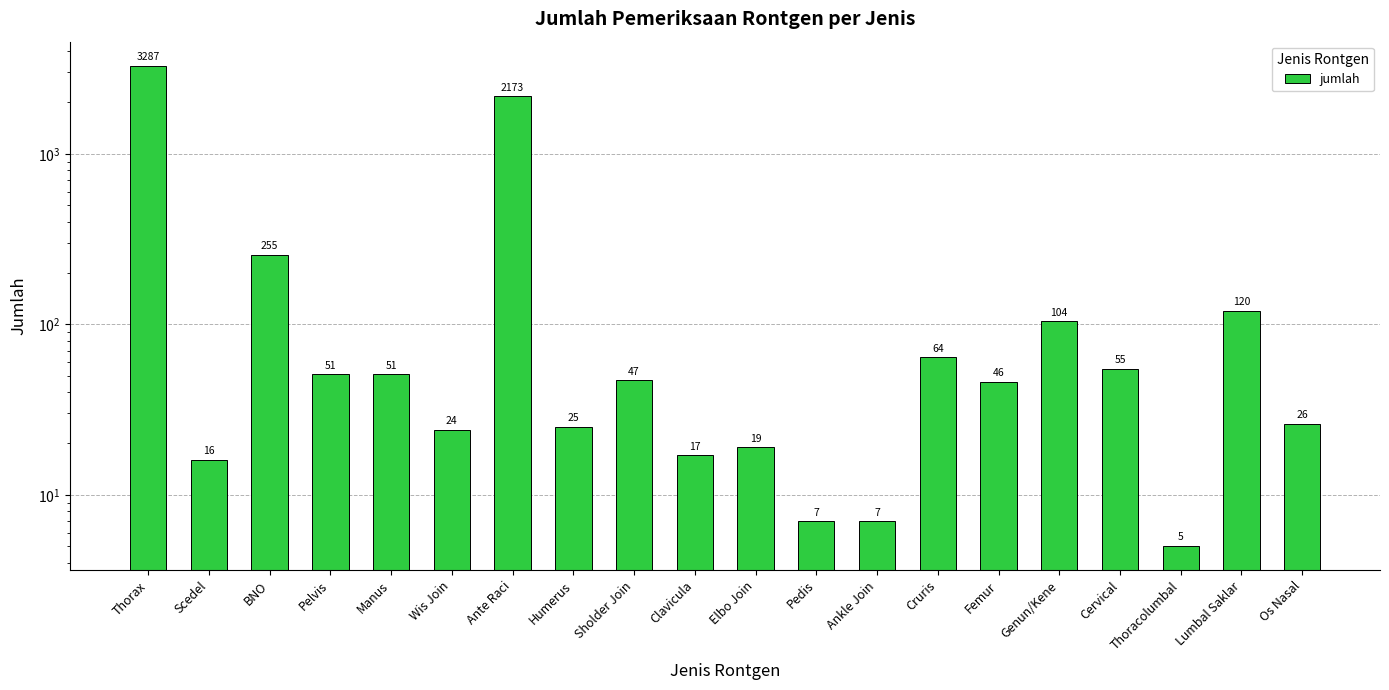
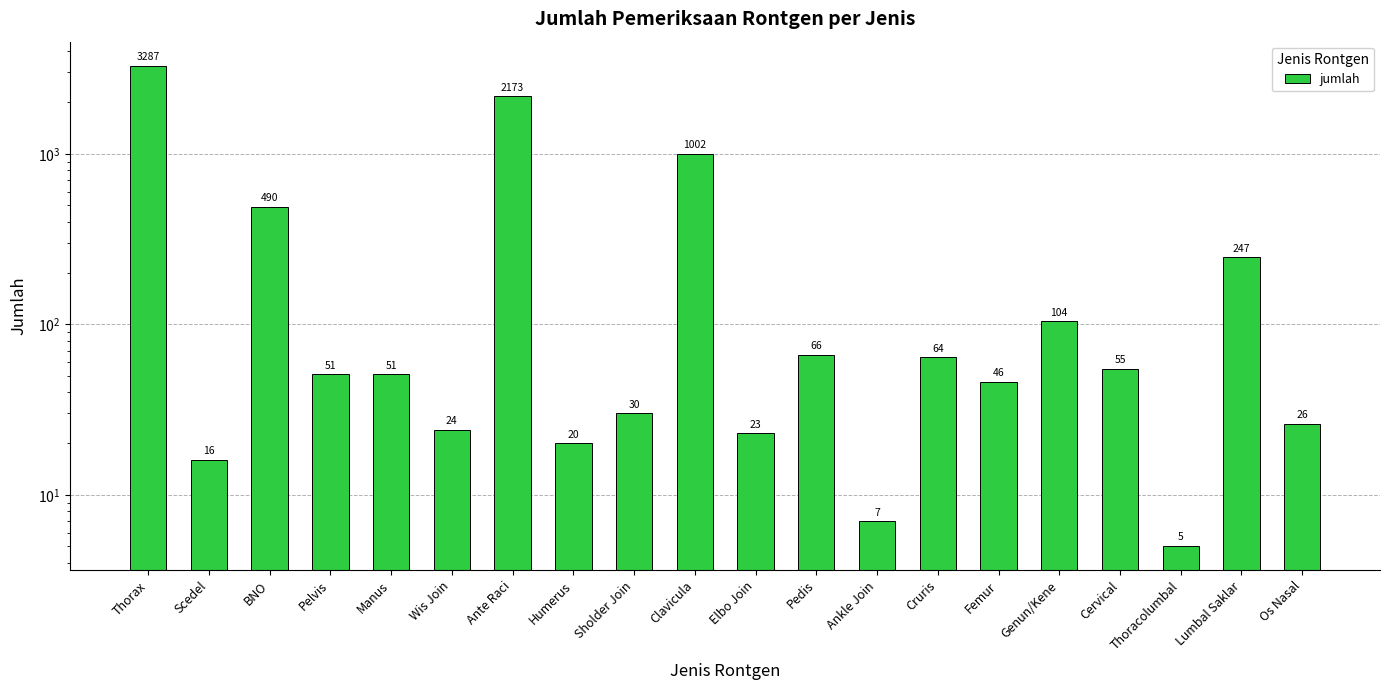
BNO: 255 -> 490
Humerus: 25 -> 20
Sholder Join: 47 -> 30
Clavicula: 17 -> 1002
Elbo Join: 19 -> 23
Pedis: 7 -> 66
Lumbal Saklar: 120 -> 247
